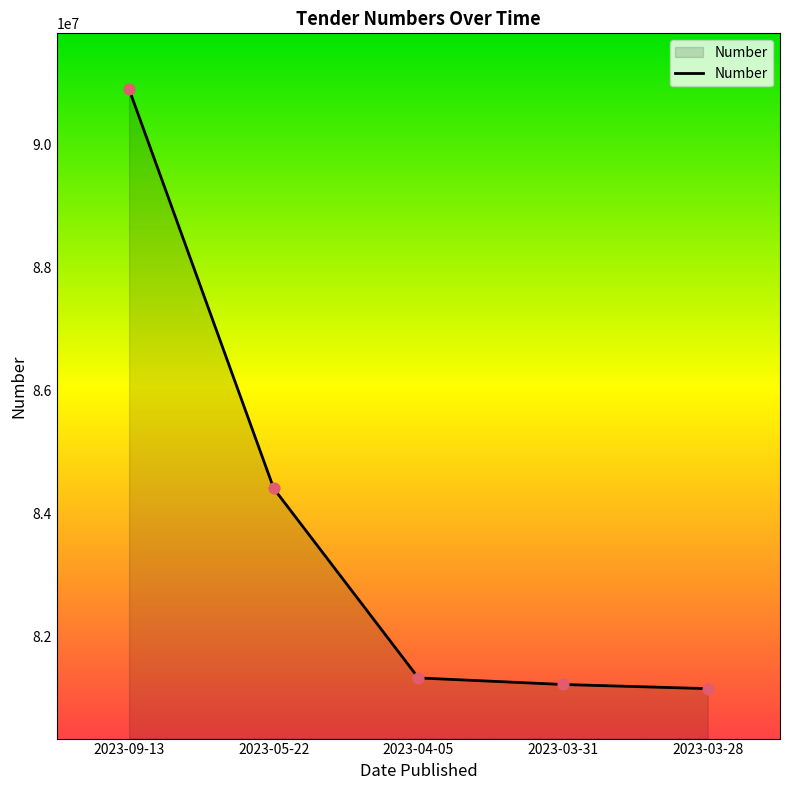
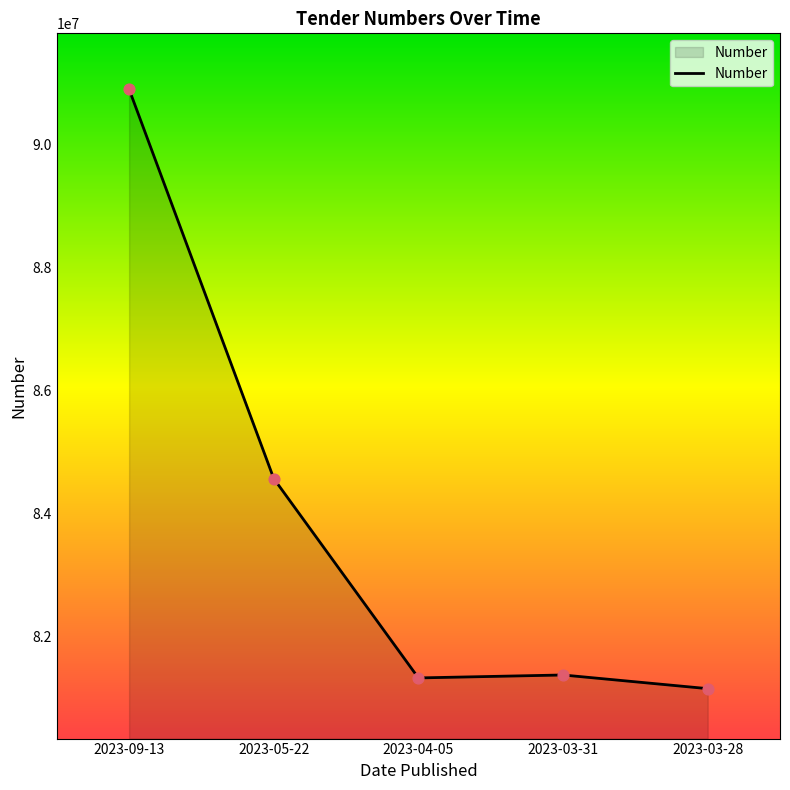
2023-05-22: 84400000 -> 84600000
2023-03-31: 81200000 -> 81400000
